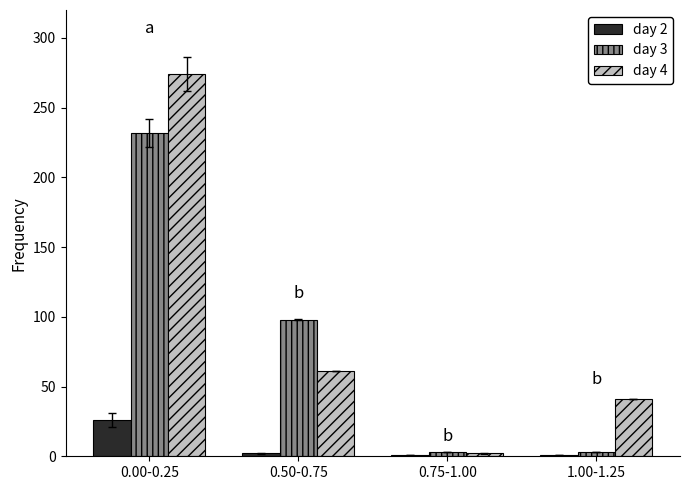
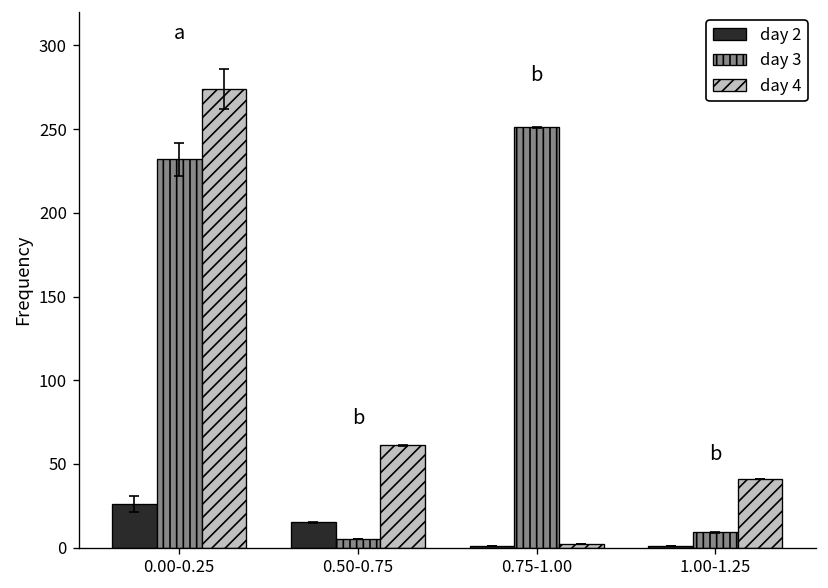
day 2, 0.50-0.75: 2 -> 15
day 3, 0.50-0.75: 98 -> 5
day 3, 0.75-1.00: 3 -> 251
day 3, 1.00-1.25: 3 -> 9
